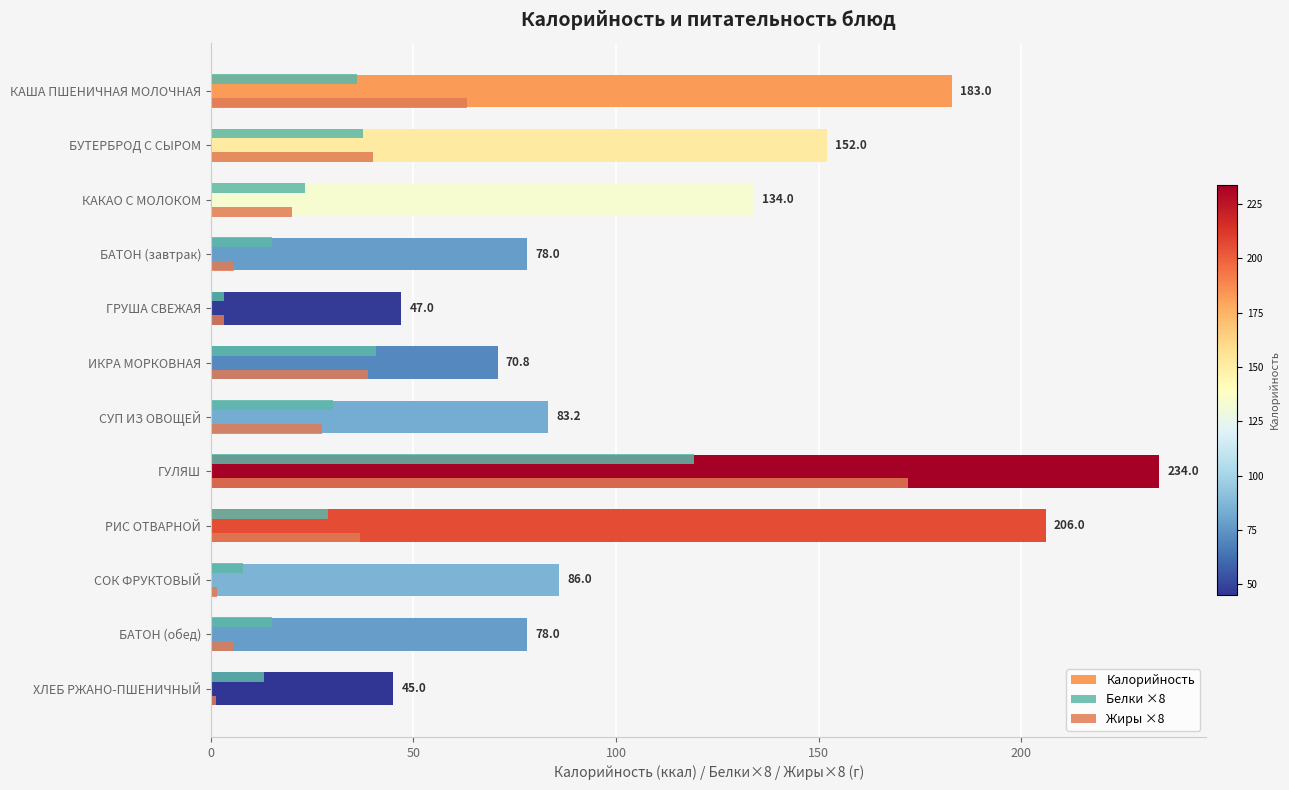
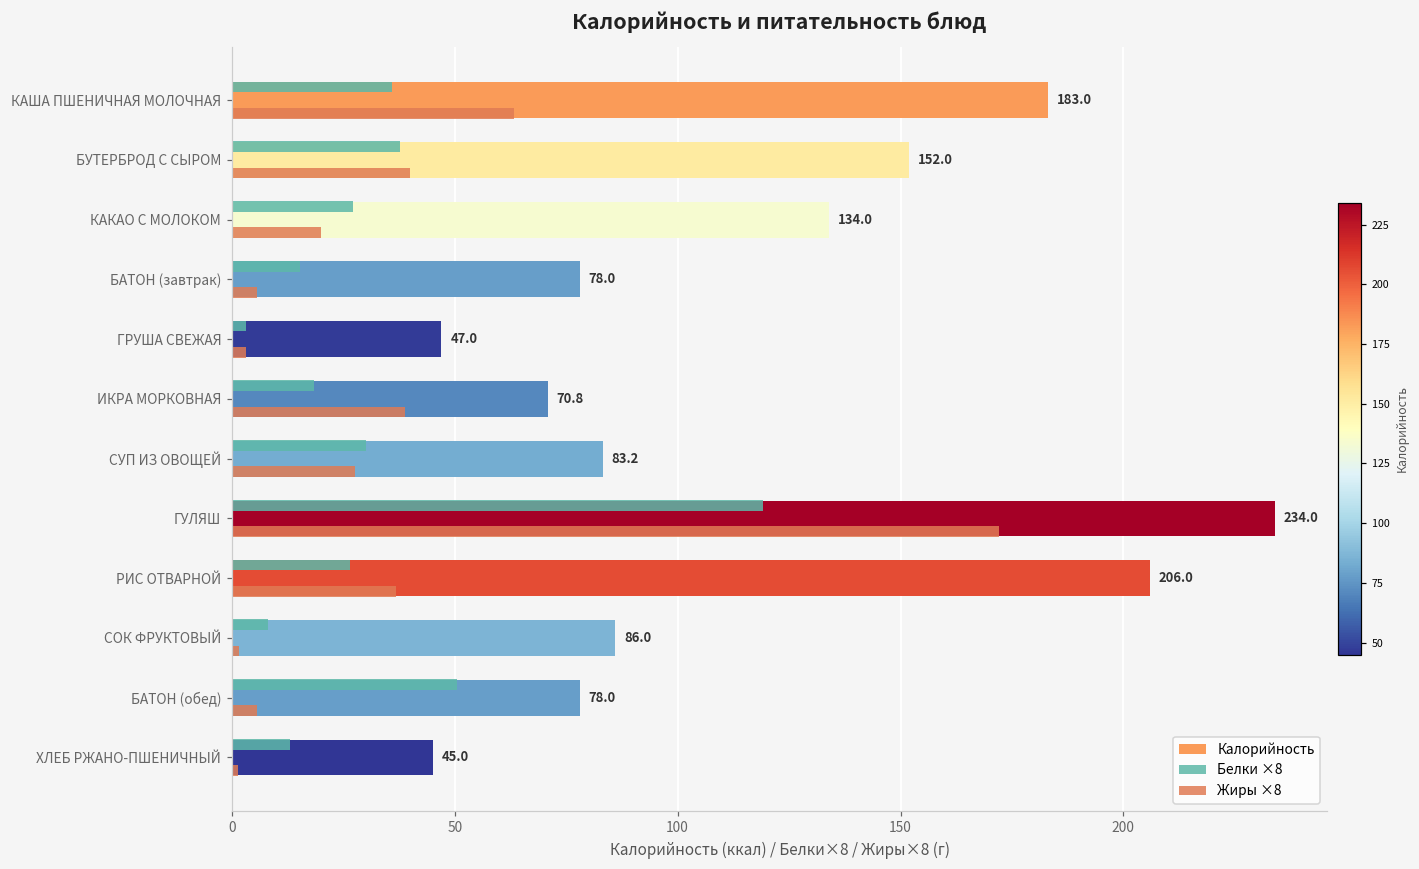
Белки ×8, КАКАО С МОЛОКОМ: 23 -> 27
Белки ×8, ИКРА МОРКОВНАЯ: 41 -> 18
Белки ×8, РИС ОТВАРНОЙ: 29 -> 26
Белки ×8, БАТОН (обед): 15 -> 50
